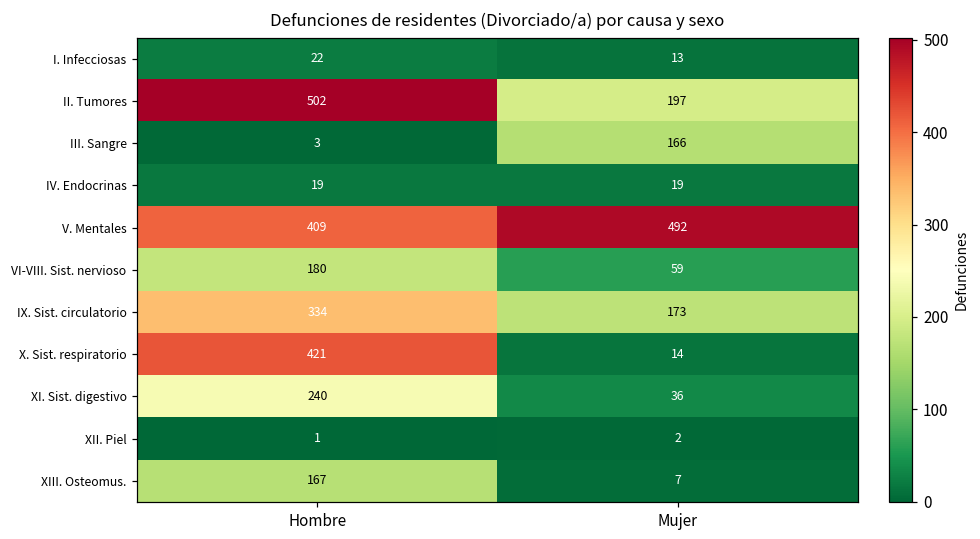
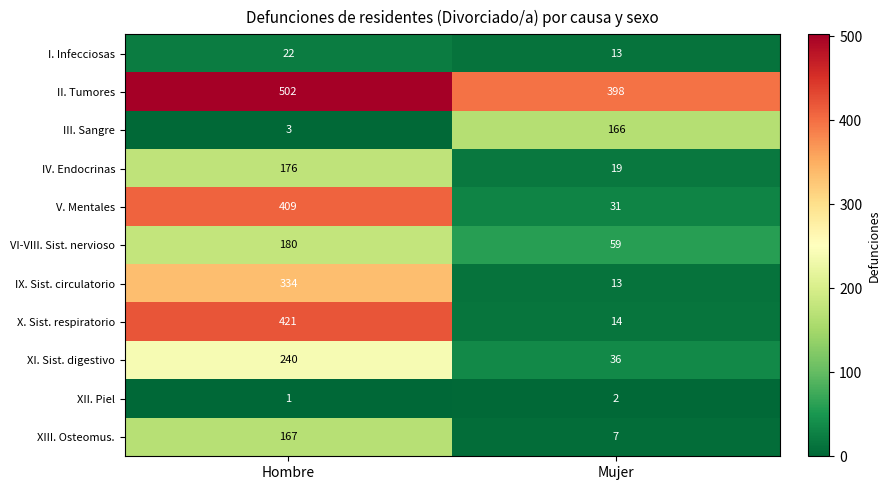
II. Tumores, Mujer: 197 -> 398
IV. Endocrinas, Hombre: 19 -> 176
V. Mentales, Mujer: 492 -> 31
IX. Sist. circulatorio, Mujer: 173 -> 13
